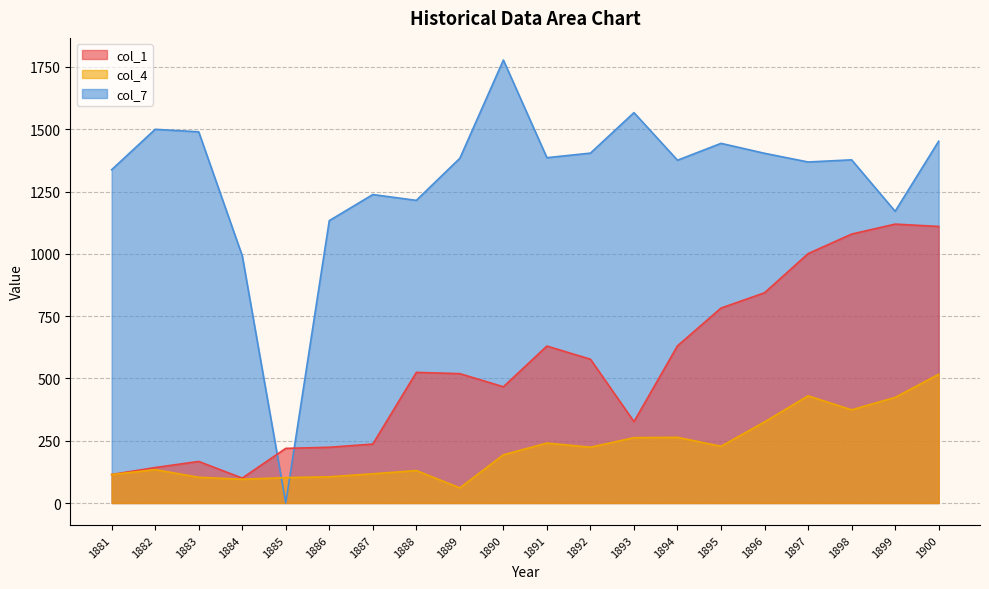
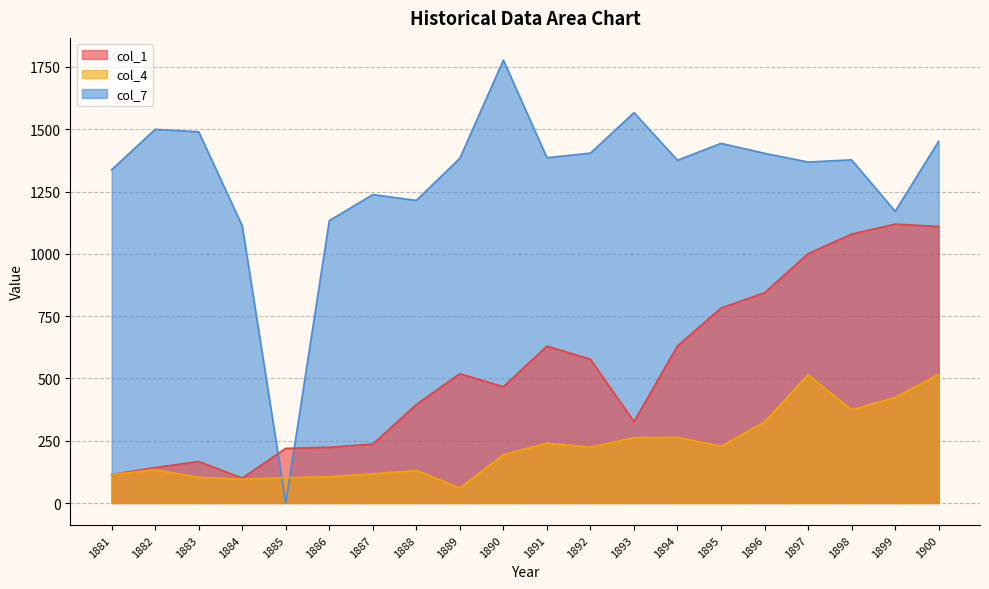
col_7, 1884: 990 -> 1110
col_1, 1888: 520 -> 400
col_4, 1897: 430 -> 520
